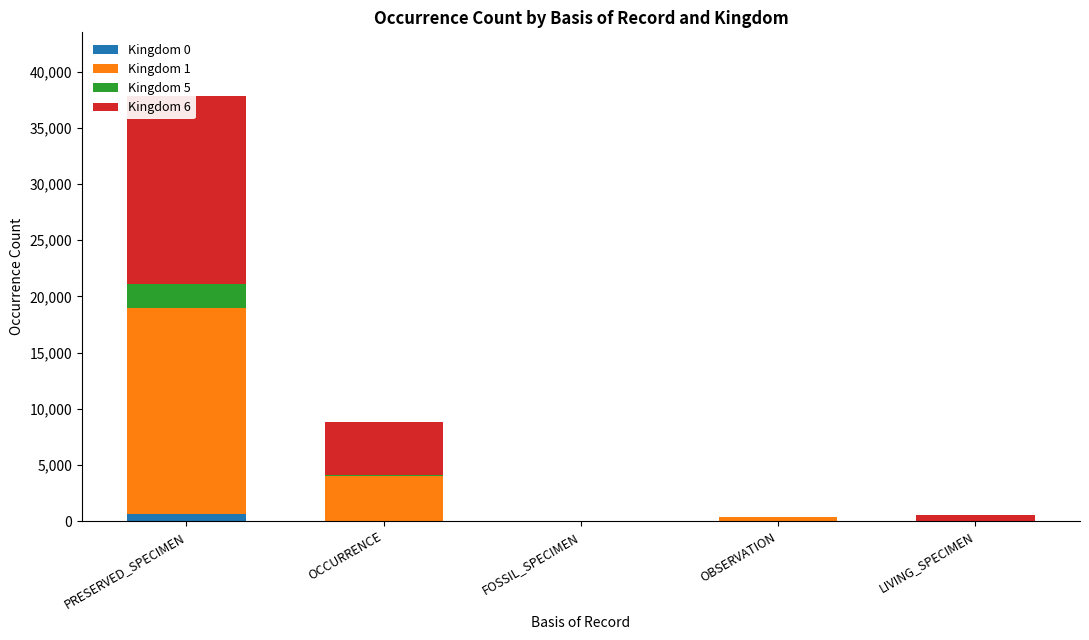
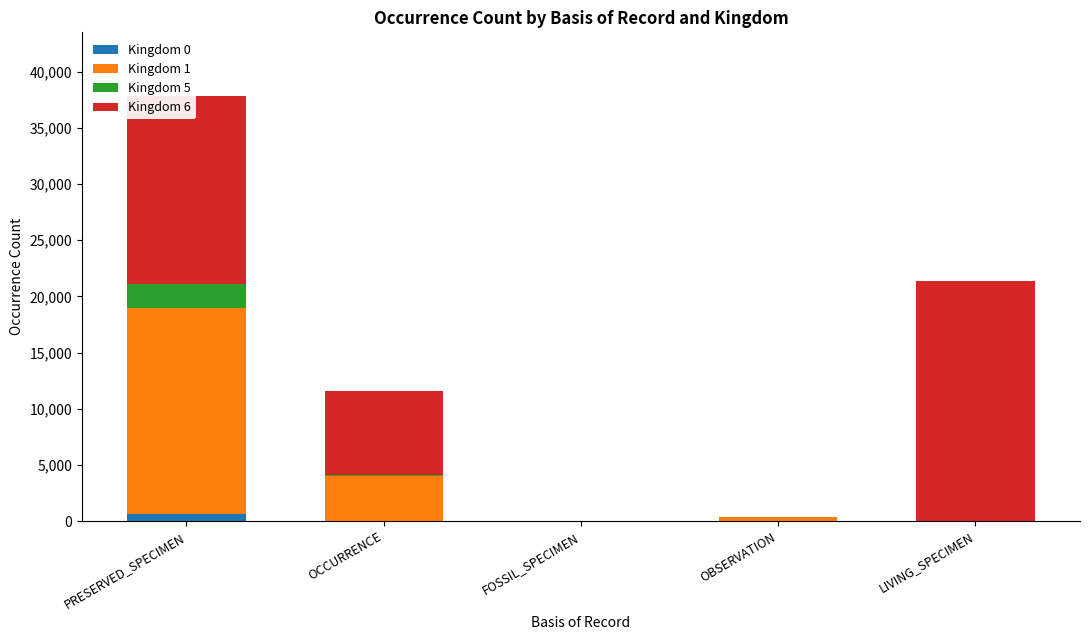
Kingdom 6, OCCURRENCE: 4,700 -> 7,400
Kingdom 6, LIVING_SPECIMEN: 600 -> 21,400
